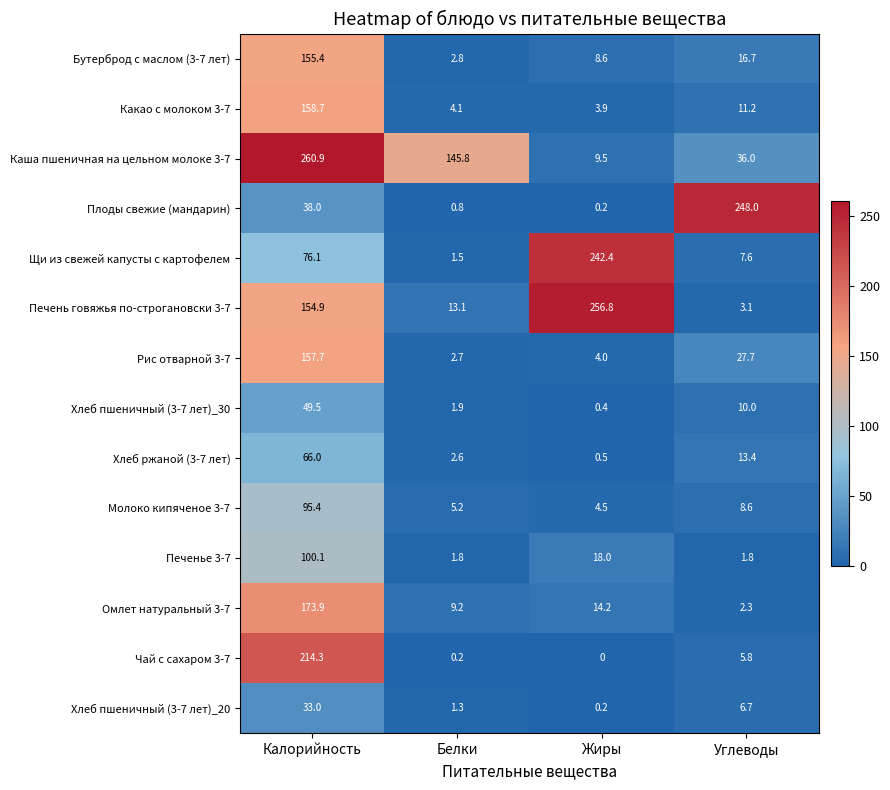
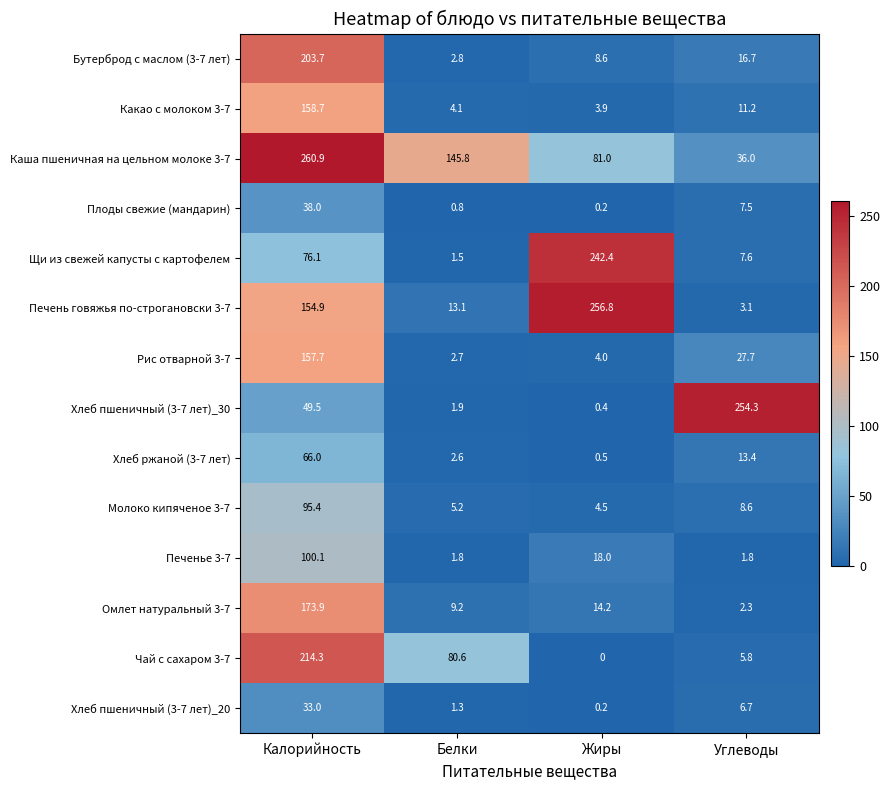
Бутерброд с маслом (3-7 лет), Калорийность: 155.4 -> 203.7
Каша пшеничная на цельном молоке 3-7, Жиры: 9.5 -> 81.0
Плоды свежие (мандарин), Углеводы: 248.0 -> 7.5
Хлеб пшеничный (3-7 лет)_30, Углеводы: 10.0 -> 254.3
Чай с сахаром 3-7, Белки: 0.2 -> 80.6
